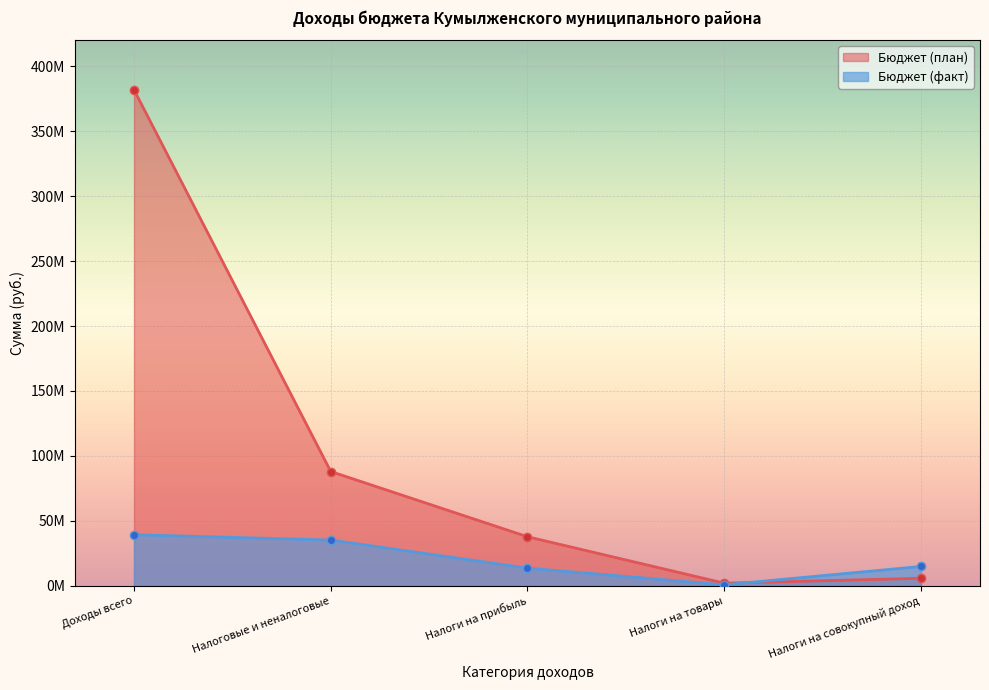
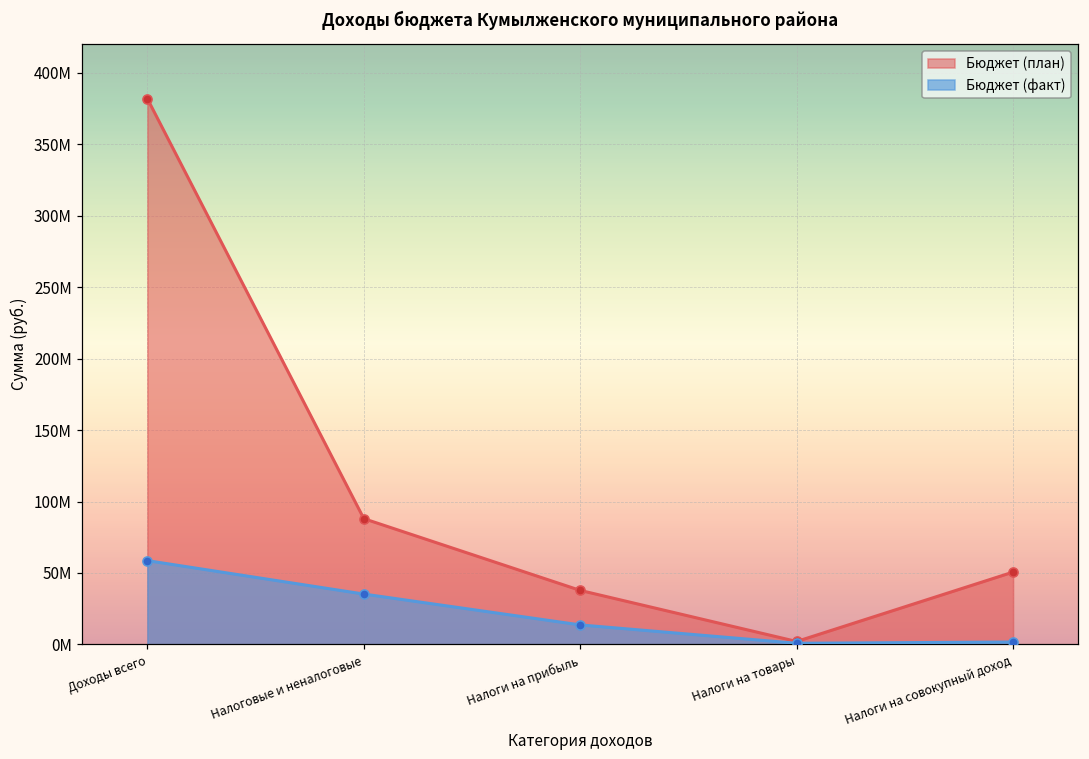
Бюджет (факт), Доходы всего: 39М -> 59М
Бюджет (план), Налоги на совокупный доход: 6М -> 51М
Бюджет (факт), Налоги на совокупный доход: 15М -> 2М
